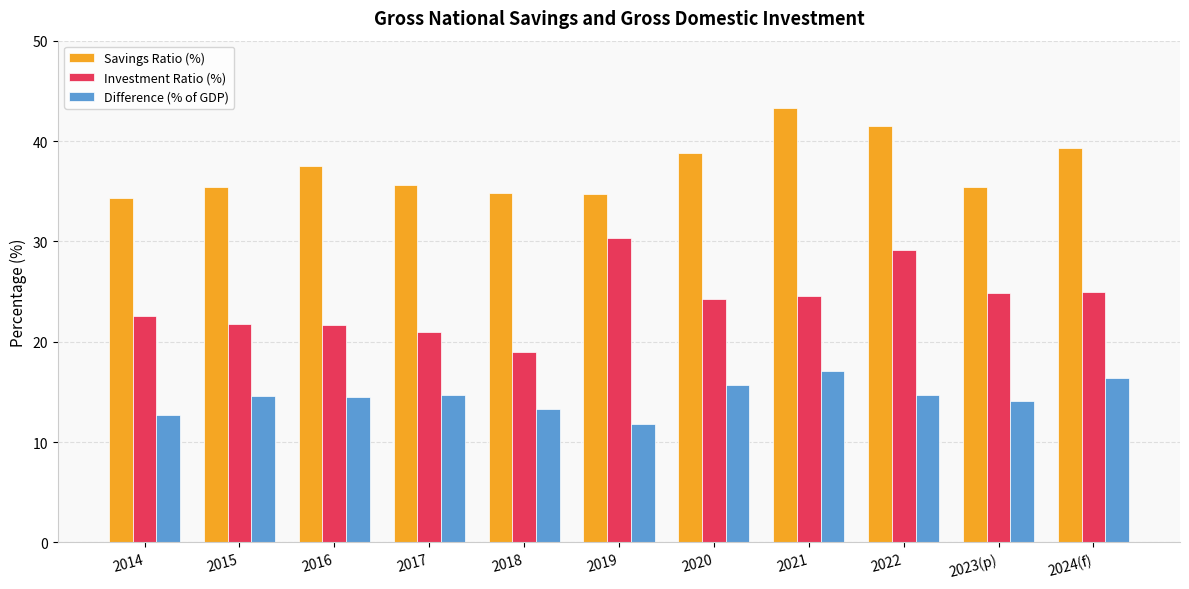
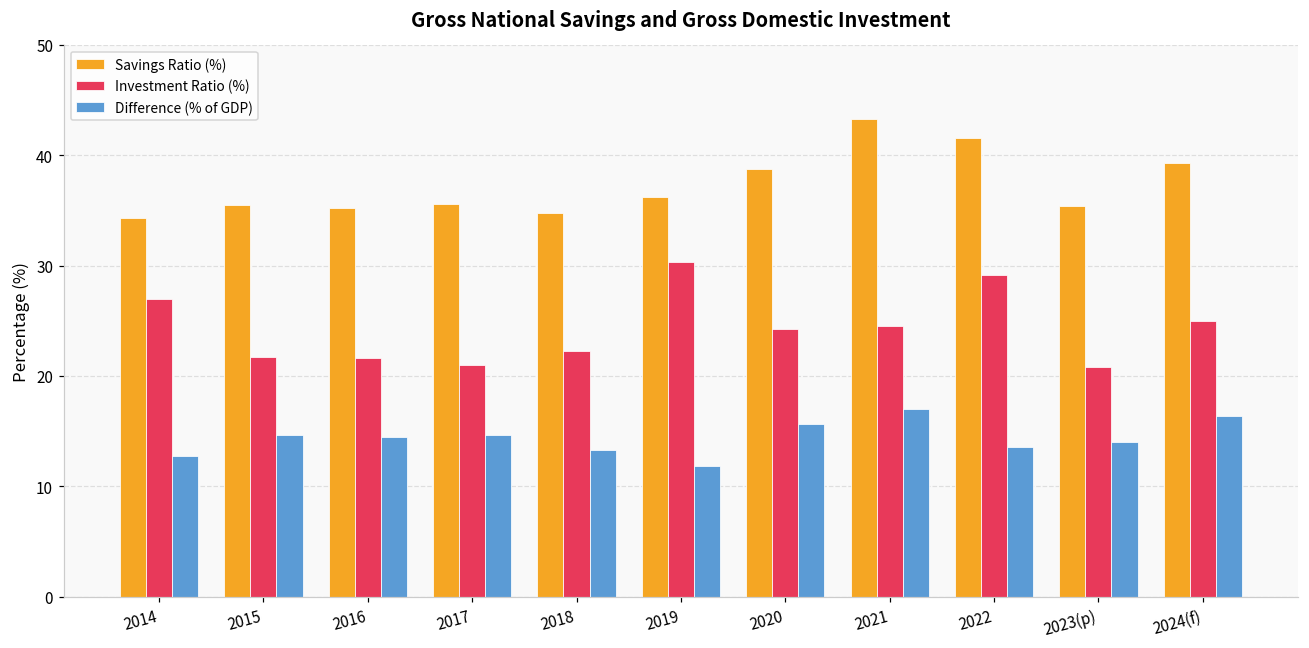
Investment Ratio (%), 2014: 22.6 -> 27.0
Savings Ratio (%), 2016: 37.5 -> 35.2
Investment Ratio (%), 2018: 19.0 -> 22.2
Savings Ratio (%), 2019: 34.7 -> 36.2
Difference (% of GDP), 2022: 14.7 -> 13.6
Investment Ratio (%), 2023(p): 24.8 -> 20.9
